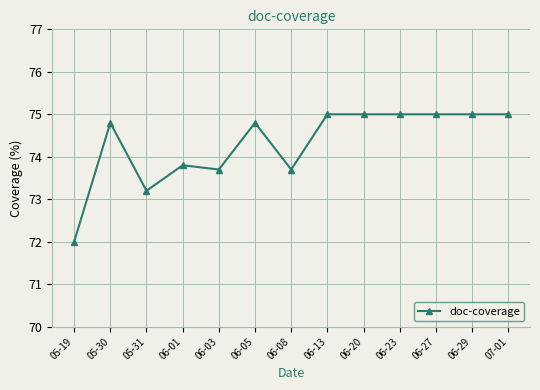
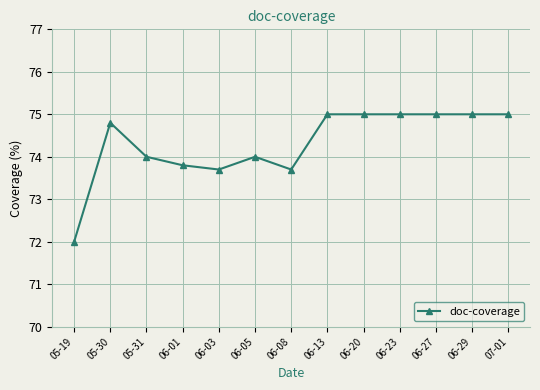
05-31: 73.2 -> 74.0
06-05: 74.8 -> 74.0
